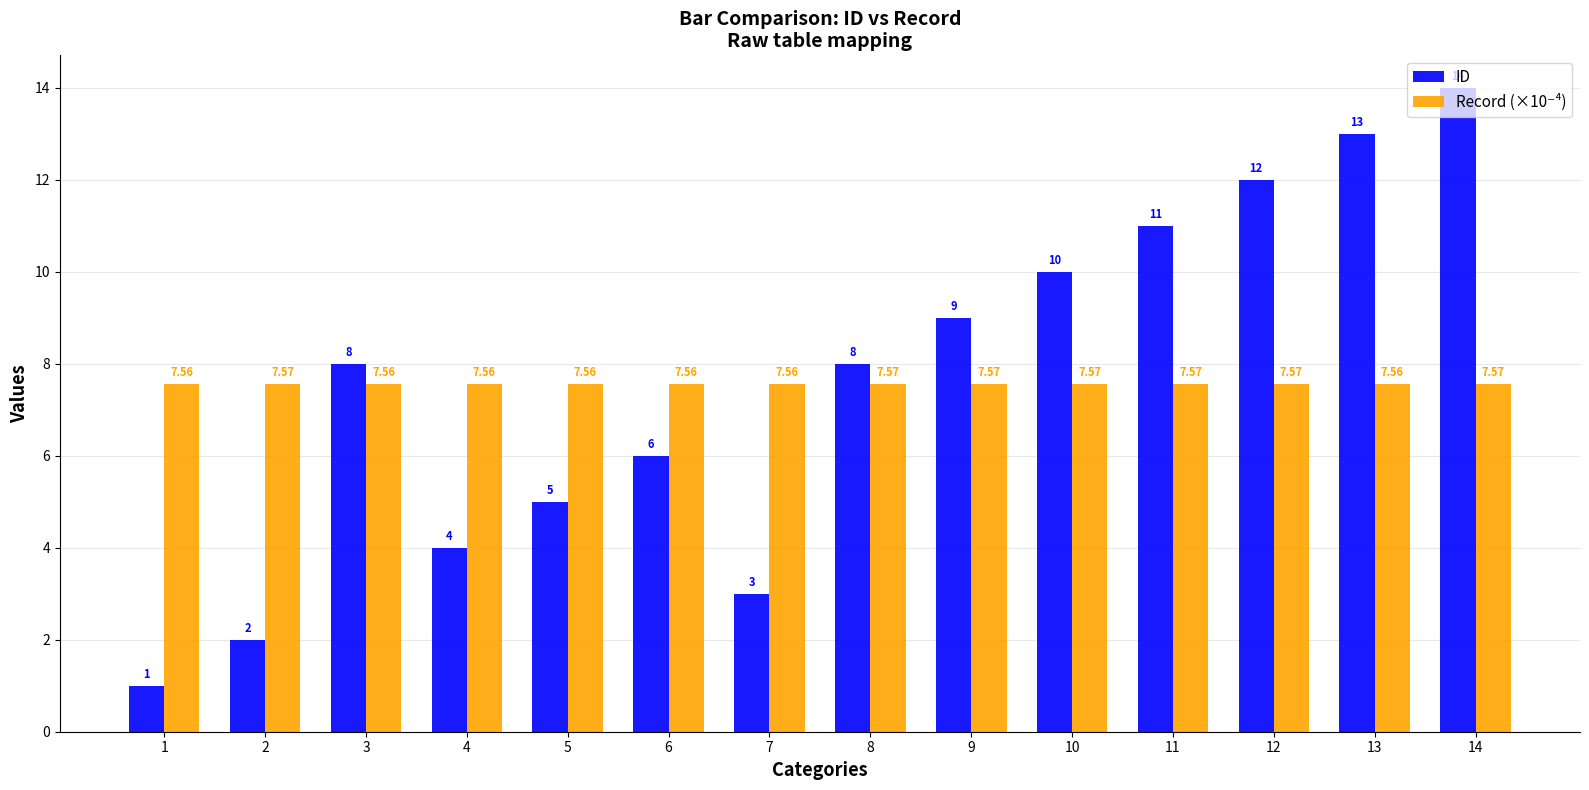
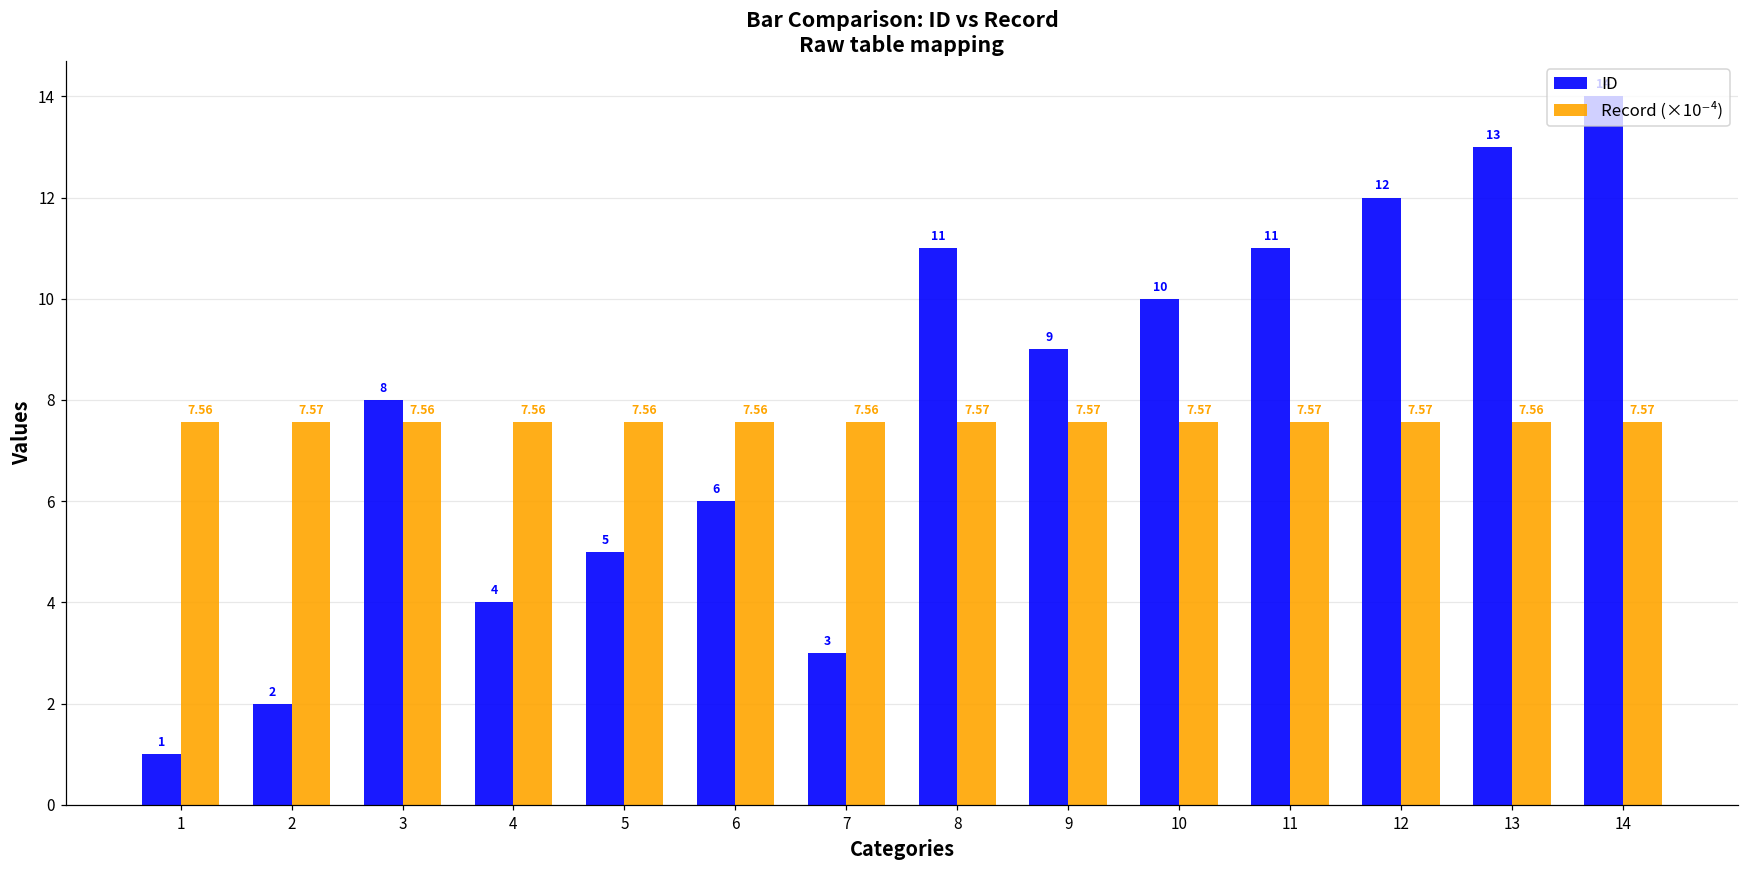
ID, 8: 8 -> 11
